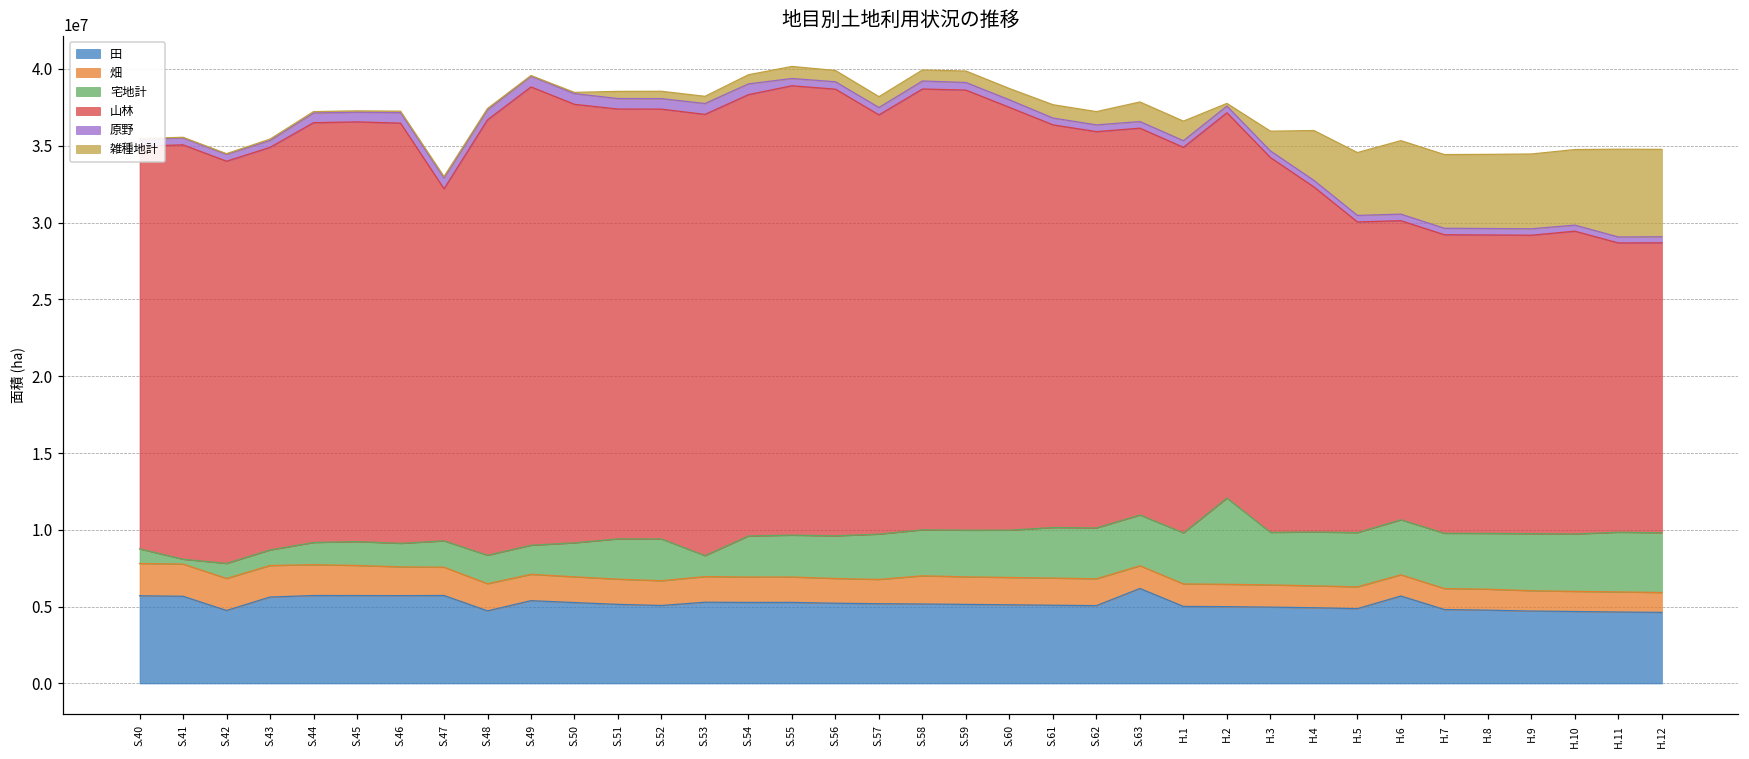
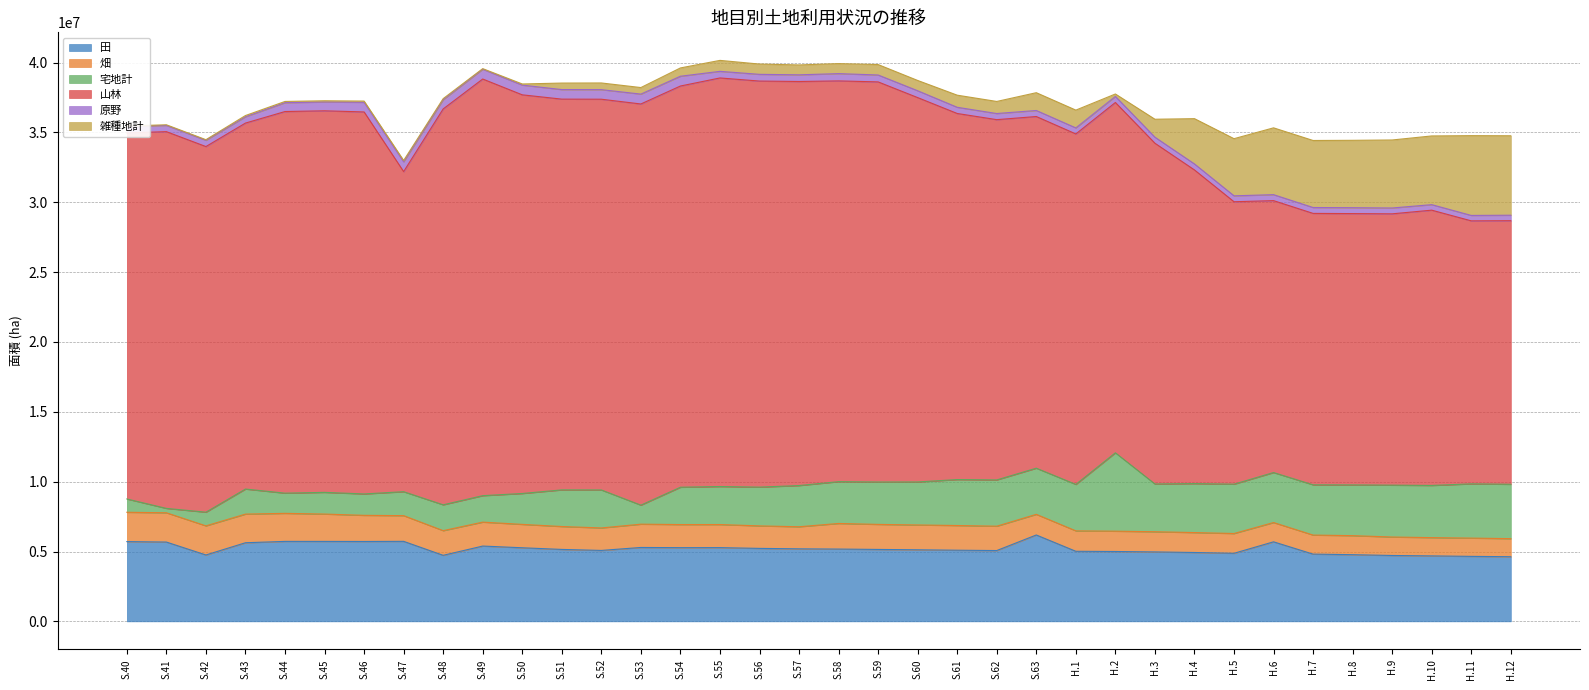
宅地計, S.43: 1000000 -> 1800000
山林, S.57: 27300000 -> 28900000
